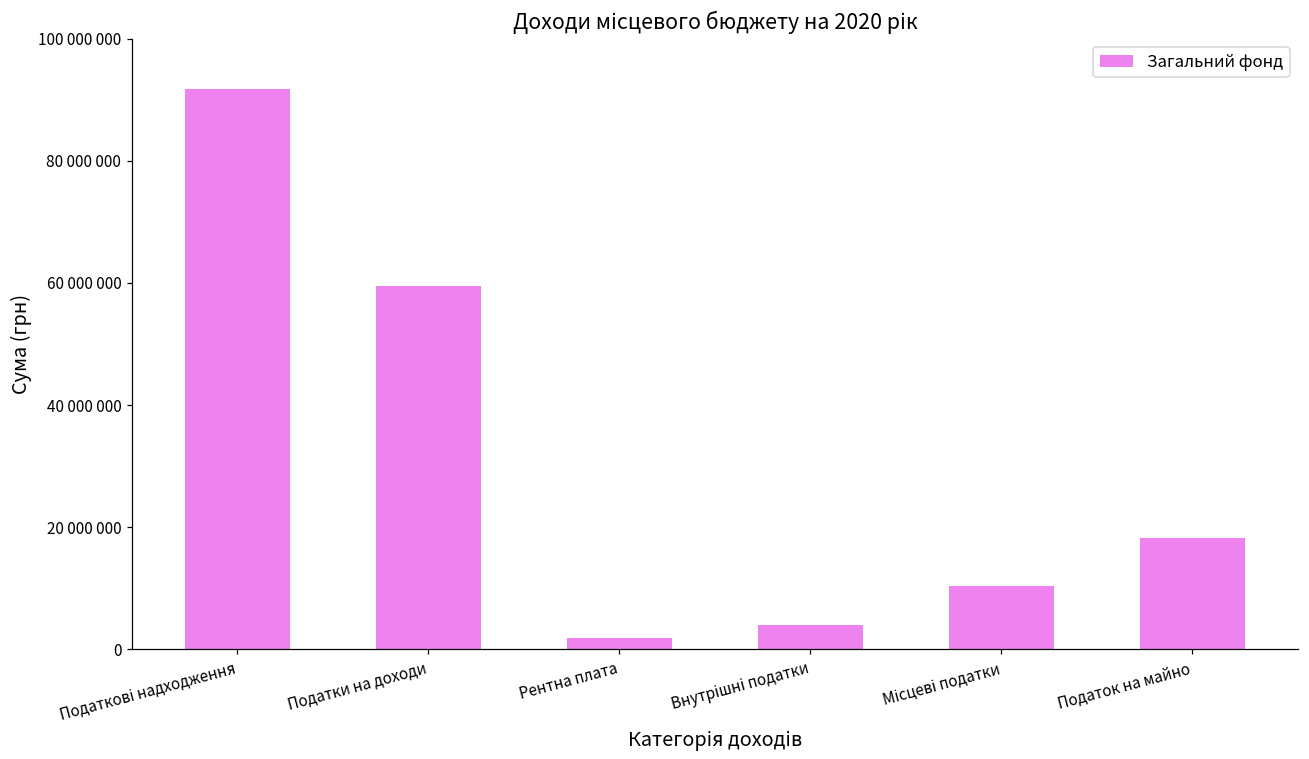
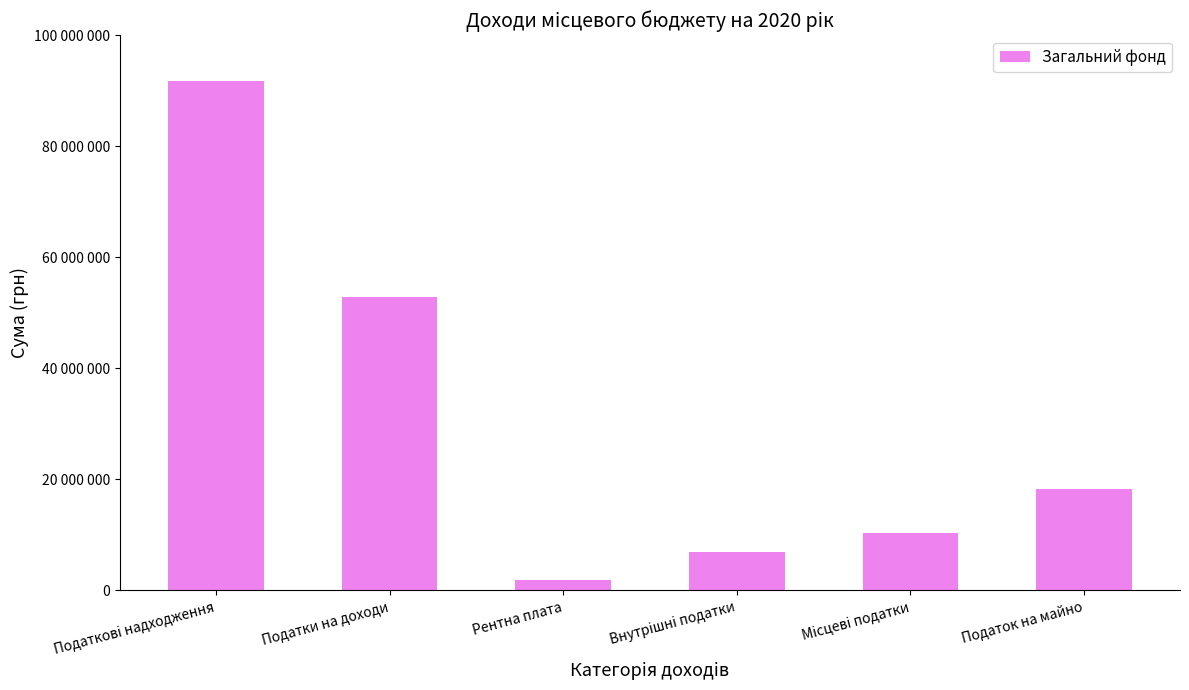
Податки на доходи: 59000000 -> 53000000
Внутрішні податки: 4000000 -> 7000000
